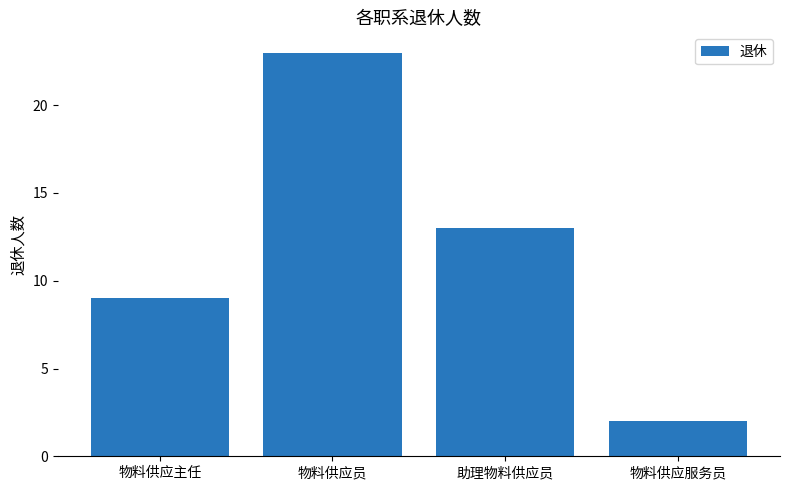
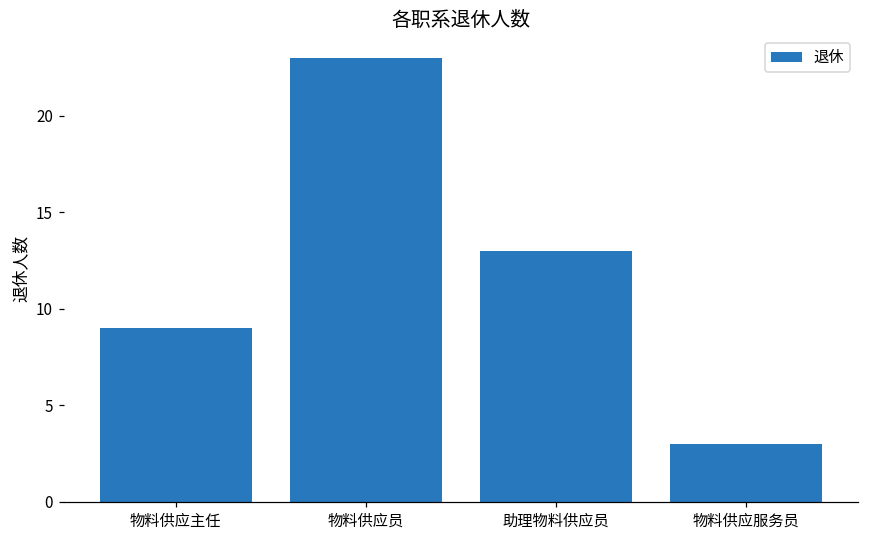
物料供应服务员: 2 -> 3
